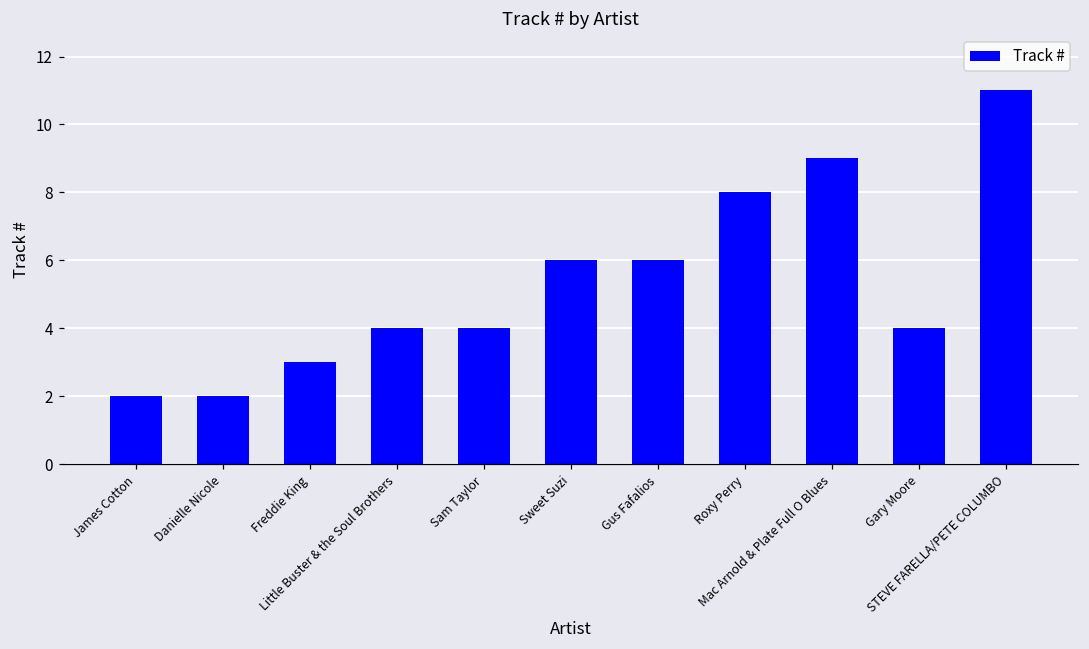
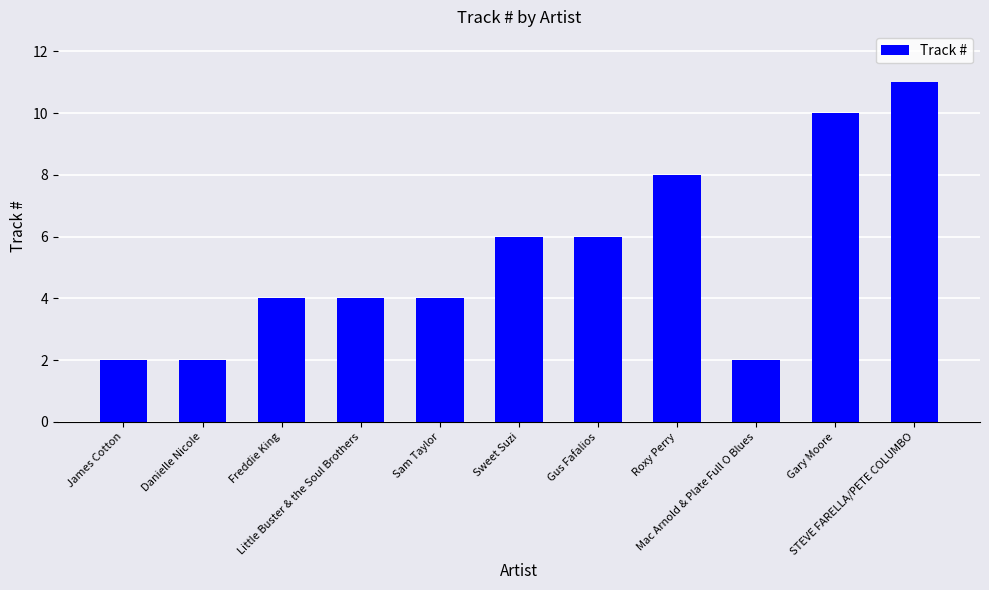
Freddie King: 3 -> 4
Mac Arnold & Plate Full O Blues: 9 -> 2
Gary Moore: 4 -> 10
